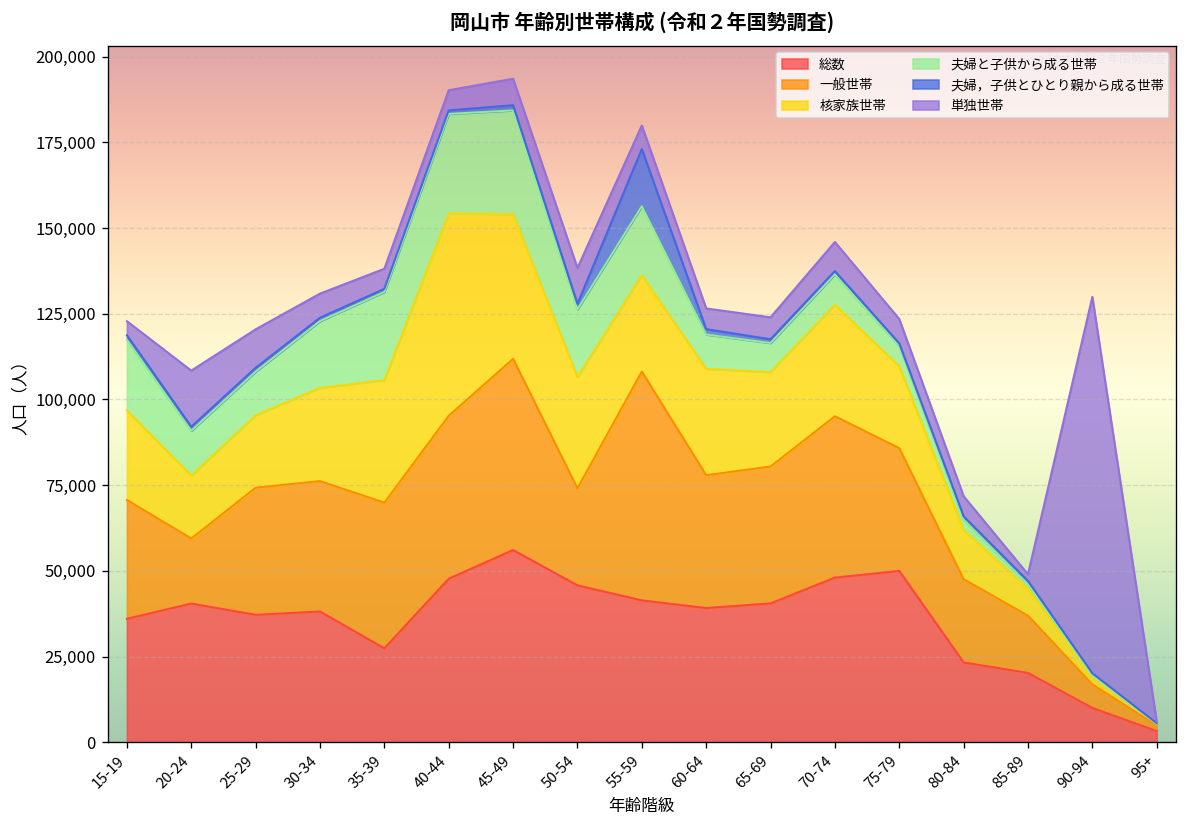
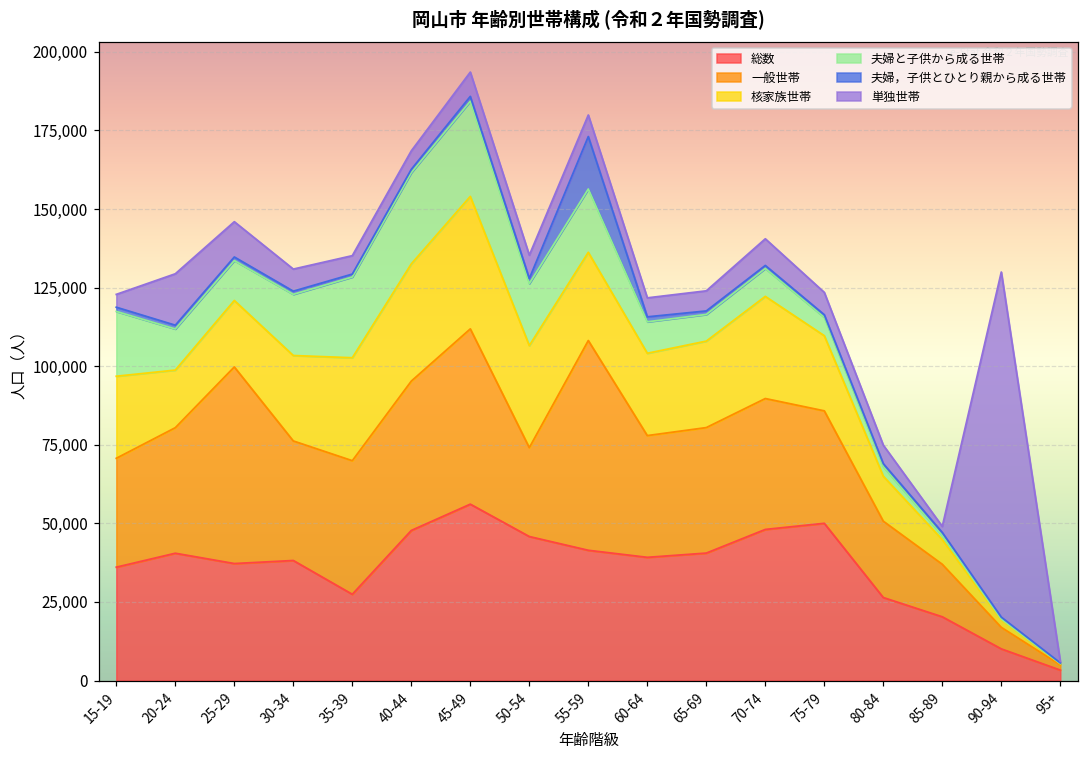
一般世帯, 20-24: 19,000 -> 40,000
一般世帯, 25-29: 37,000 -> 63,000
核家族世帯, 35-39: 36,000 -> 33,000
核家族世帯, 40-44: 59,000 -> 37,000
単独世帯, 50-54: 10,000 -> 7,000
核家族世帯, 60-64: 31,000 -> 26,000
一般世帯, 70-74: 47,000 -> 42,000
総数, 80-84: 23,000 -> 26,000
